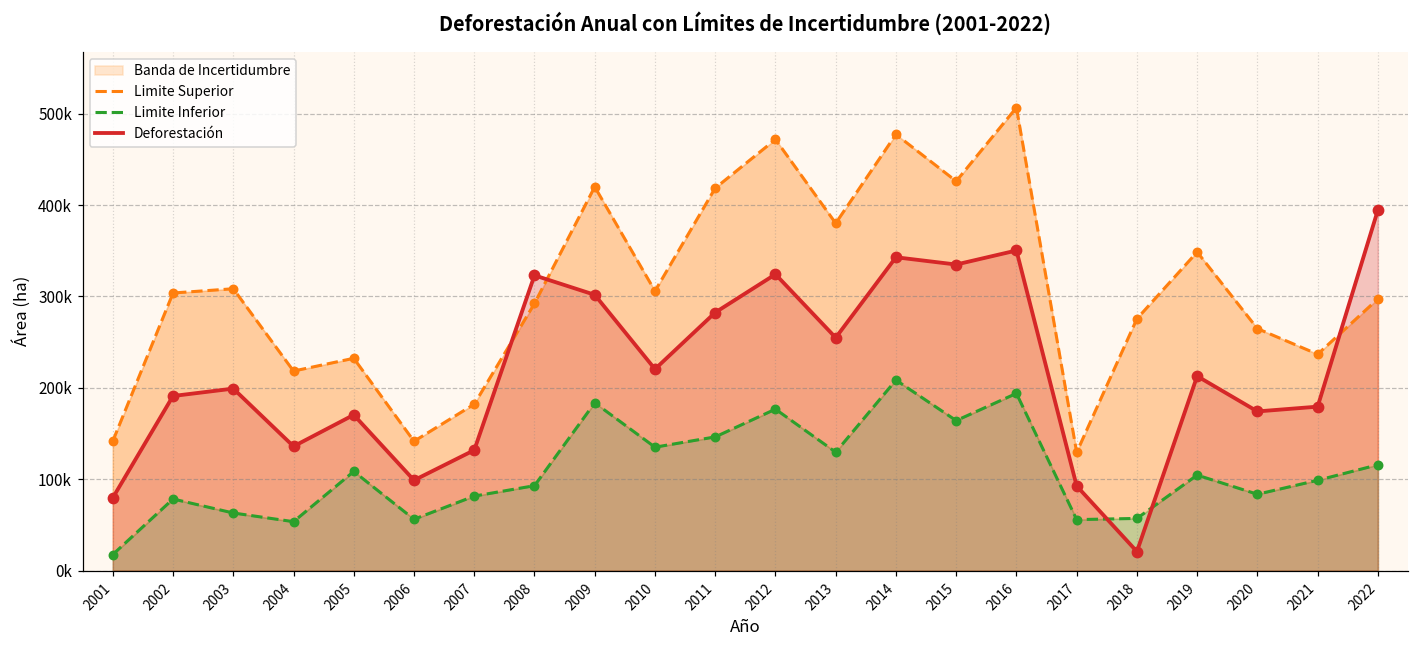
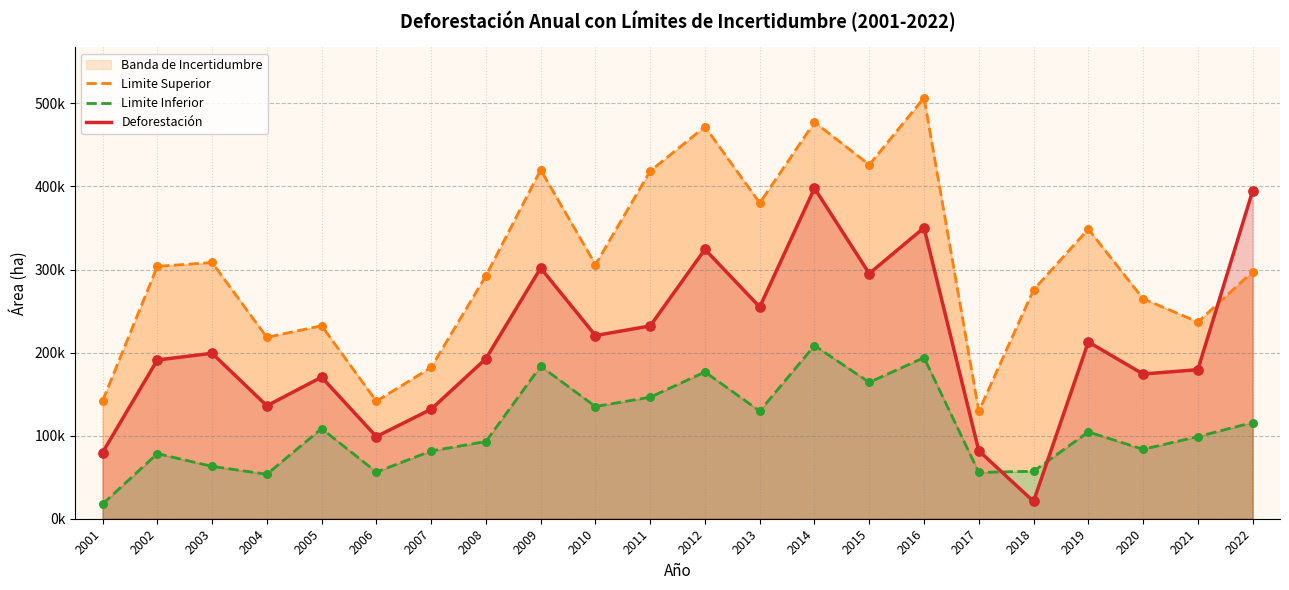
Deforestación, 2008: 320000 -> 190000
Deforestación, 2011: 280000 -> 230000
Deforestación, 2014: 340000 -> 400000
Deforestación, 2015: 330000 -> 300000
Deforestación, 2017: 90000 -> 80000
